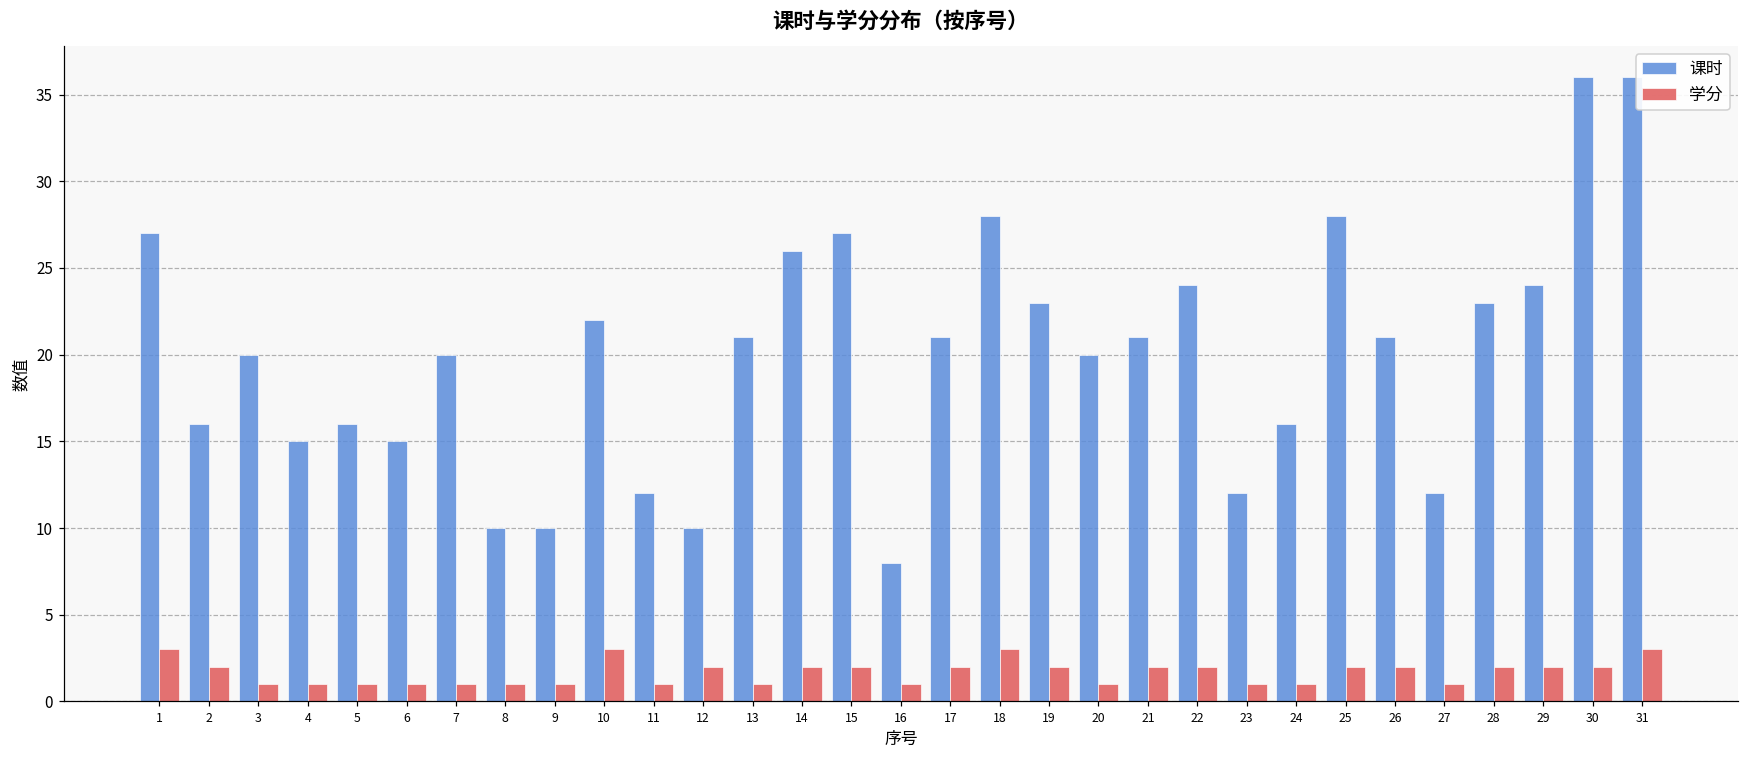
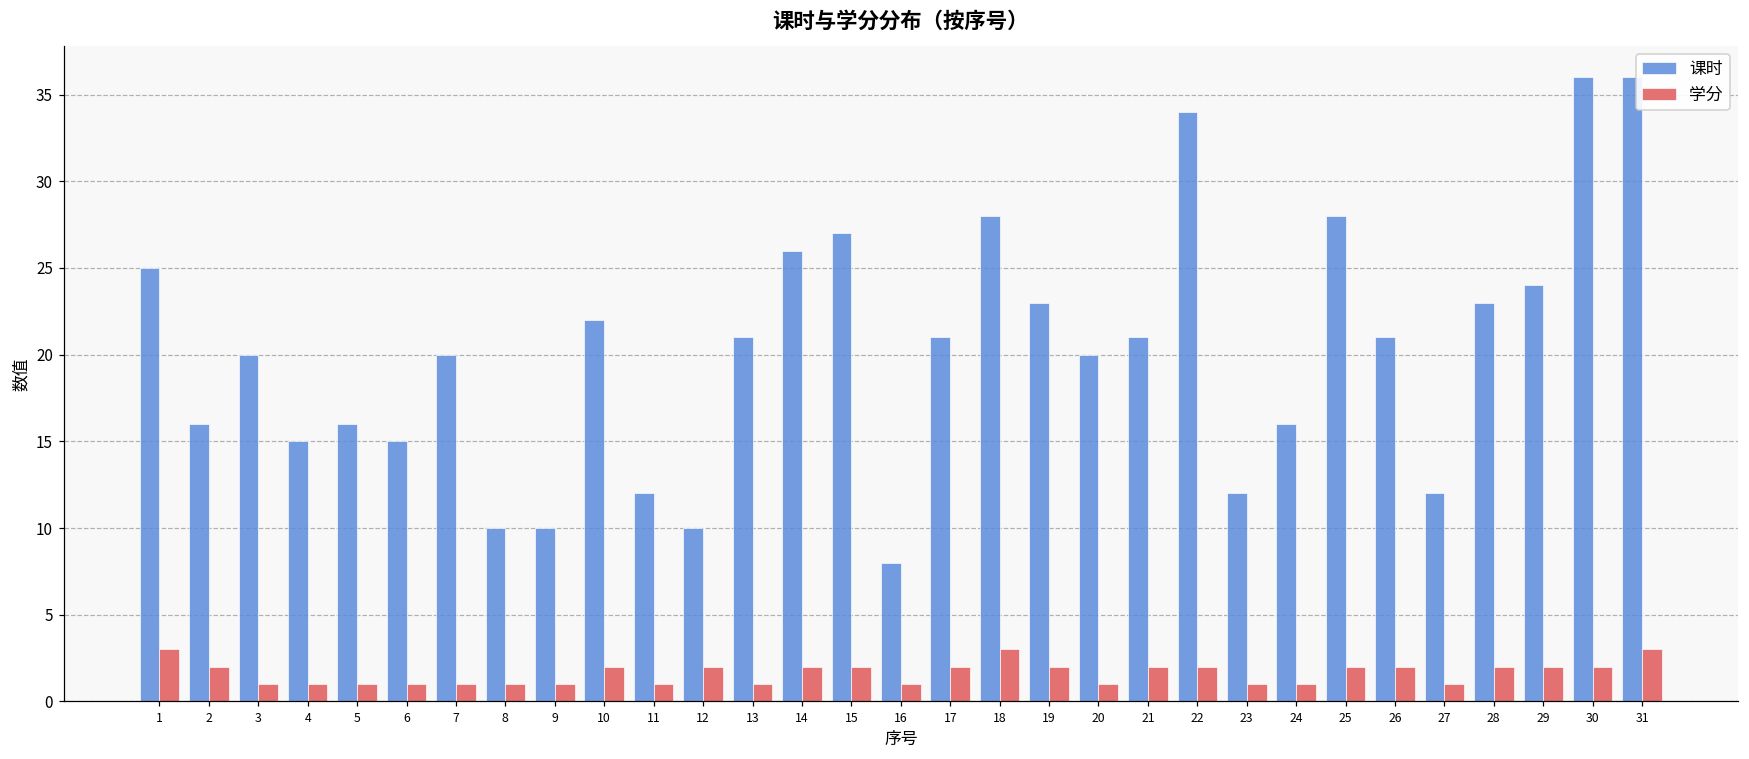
课时, 1: 27 -> 25
学分, 10: 3 -> 2
课时, 22: 24 -> 34
